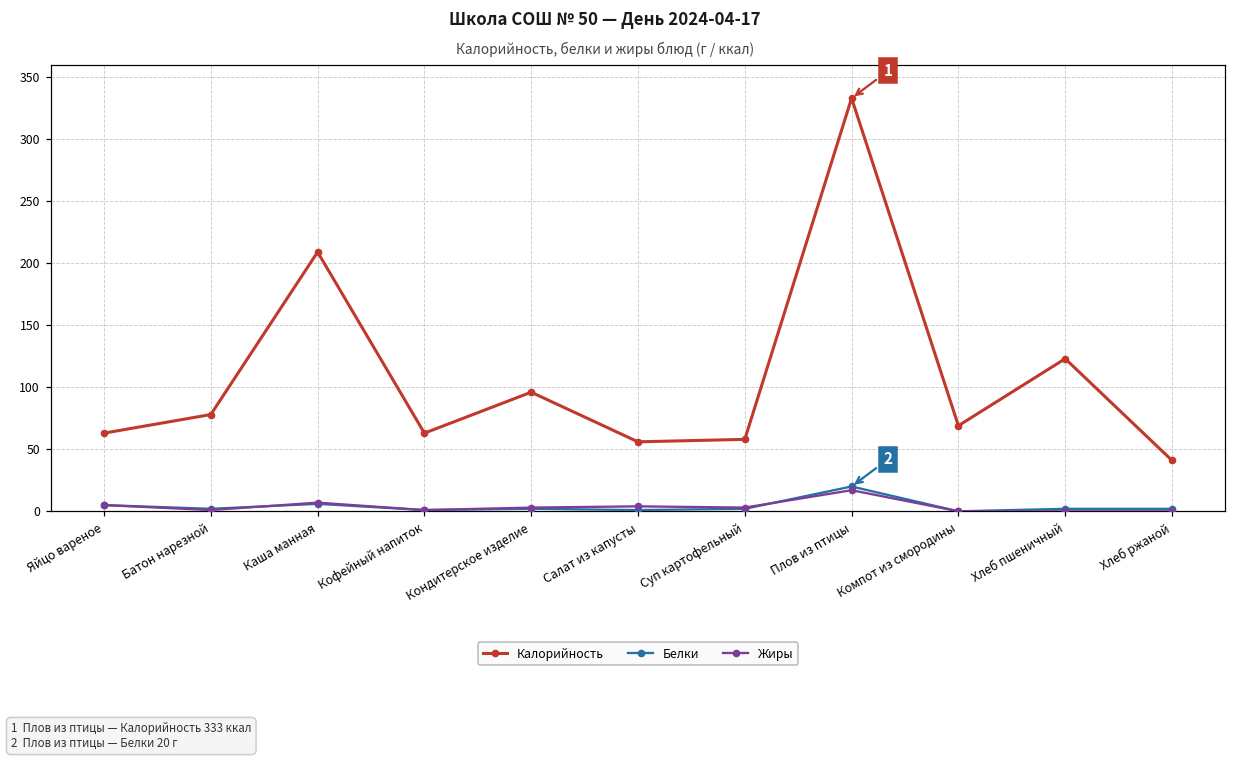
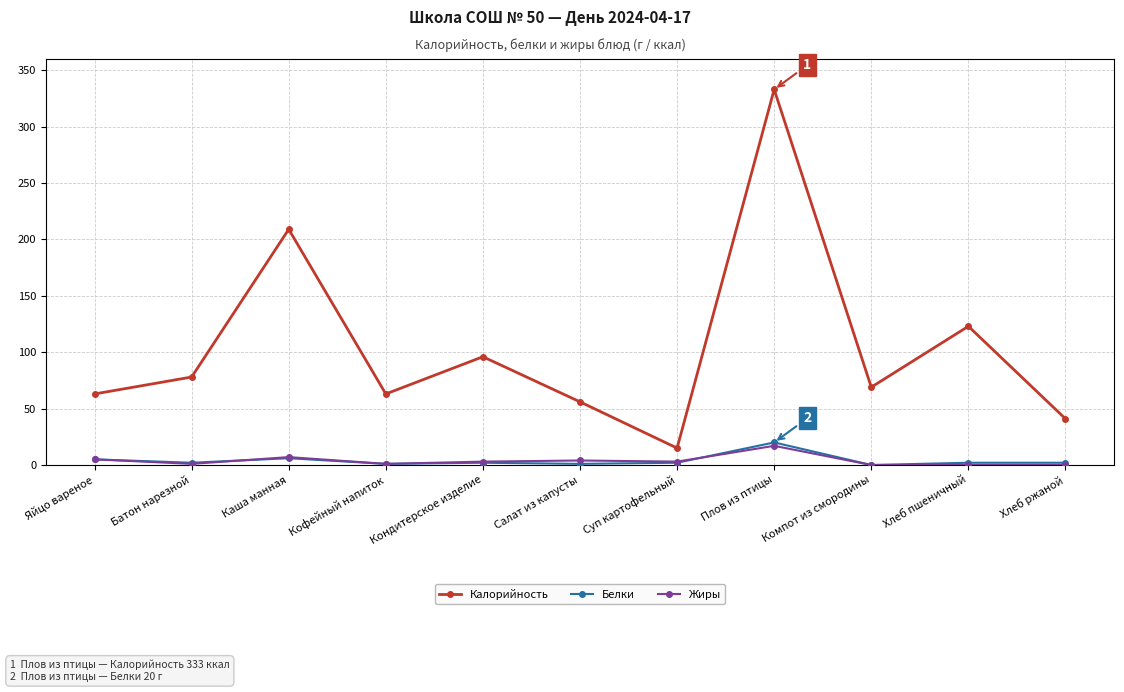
Калорийность, Суп картофельный: 58 -> 15
